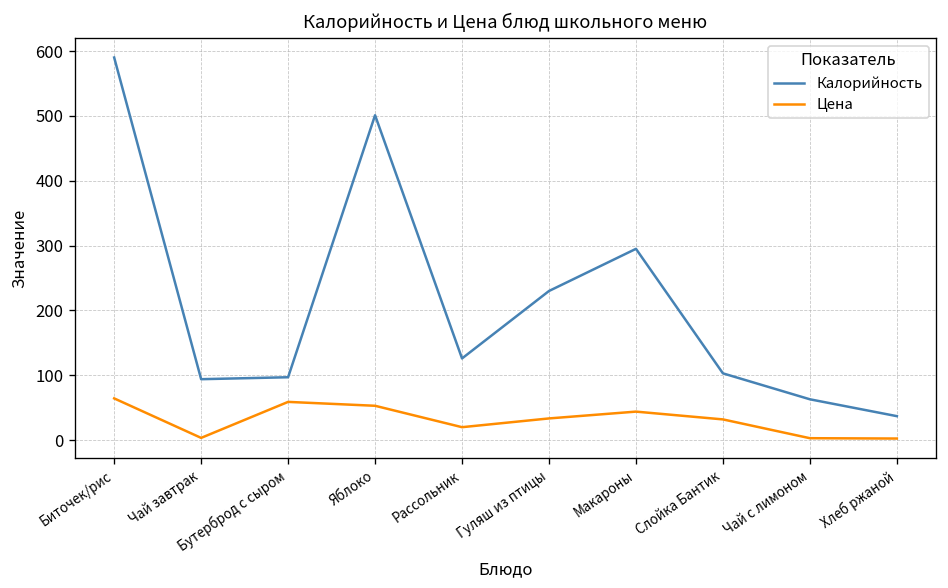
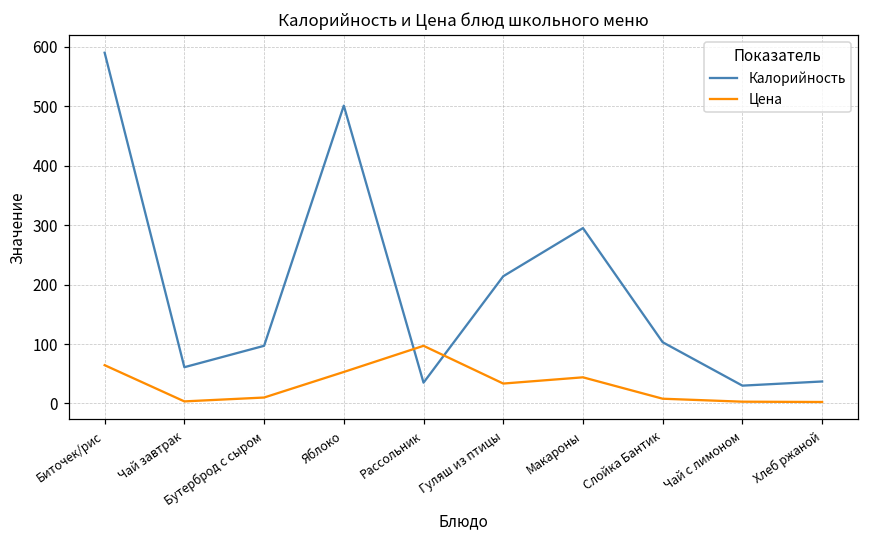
Калорийность, Чай завтрак: 90 -> 60
Цена, Бутерброд с сыром: 60 -> 10
Калорийность, Рассольник: 130 -> 40
Цена, Рассольник: 20 -> 100
Калорийность, Гуляш из птицы: 230 -> 210
Цена, Слойка Бантик: 30 -> 10
Калорийность, Чай с лимоном: 60 -> 30
